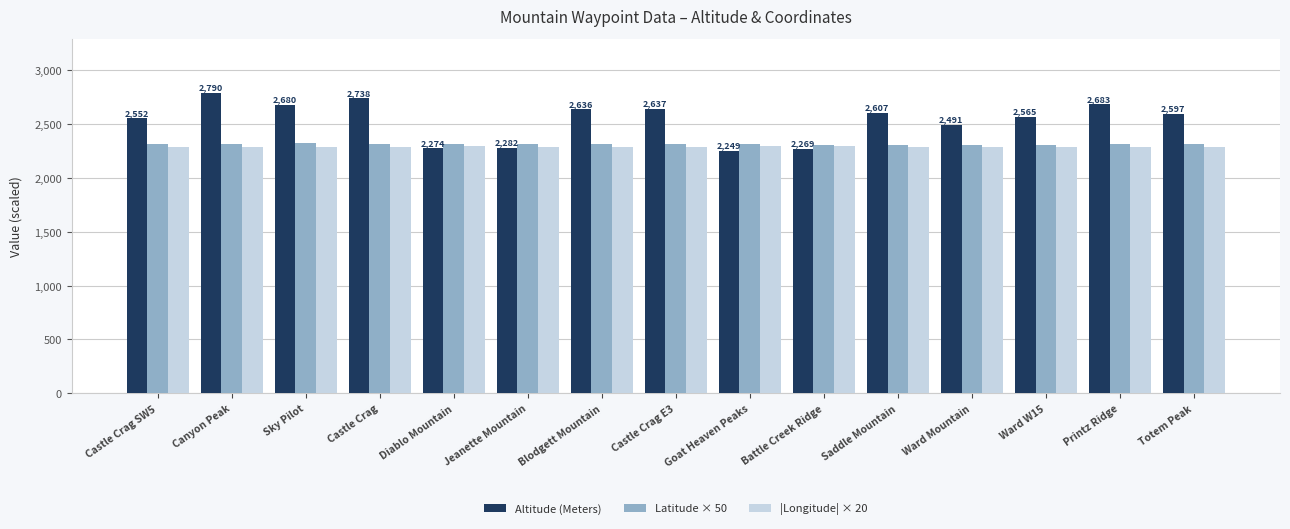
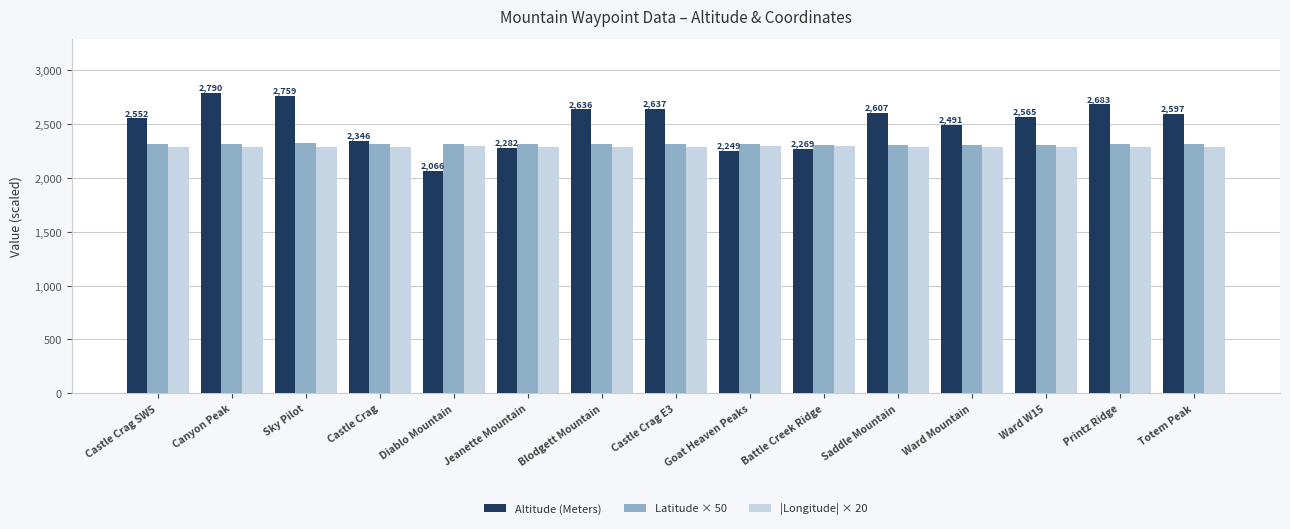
Altitude (Meters), Sky Pilot: 2,680 -> 2,759
Altitude (Meters), Castle Crag: 2,738 -> 2,346
Altitude (Meters), Diablo Mountain: 2,274 -> 2,066
